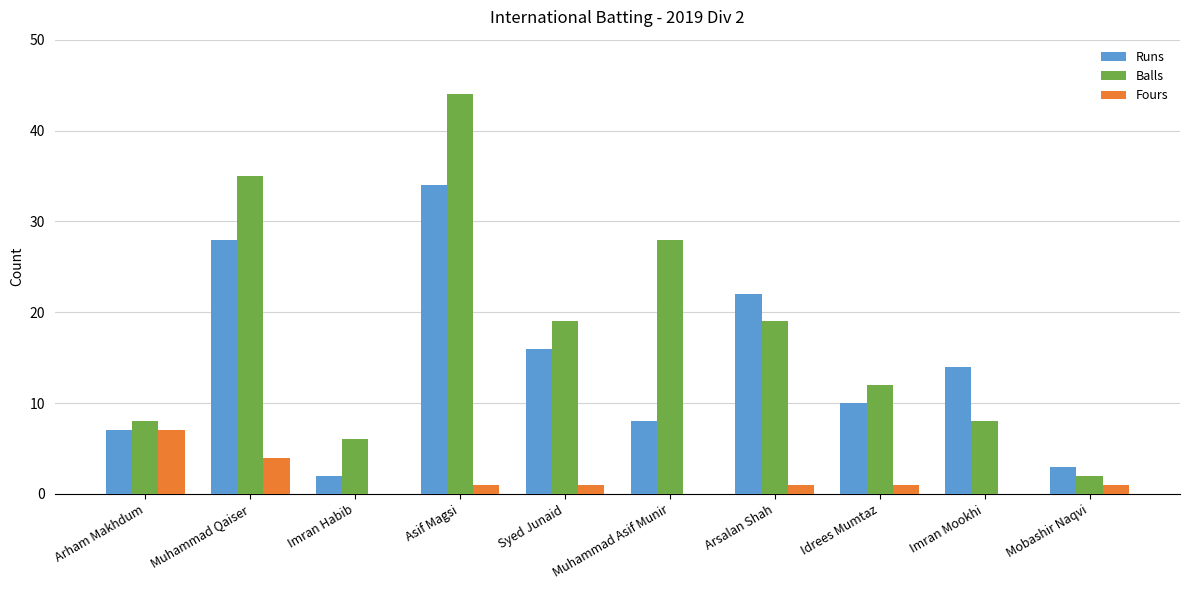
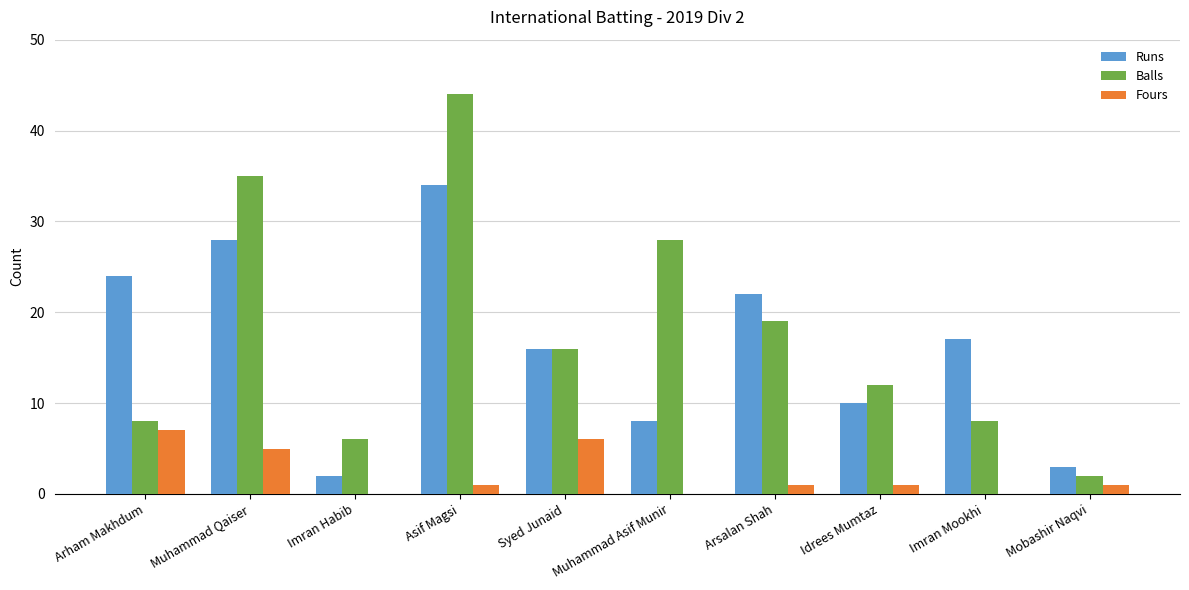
Runs, Arham Makhdum: 7 -> 24
Fours, Muhammad Qaiser: 4 -> 5
Balls, Syed Junaid: 19 -> 16
Fours, Syed Junaid: 1 -> 6
Runs, Imran Mookhi: 14 -> 17
